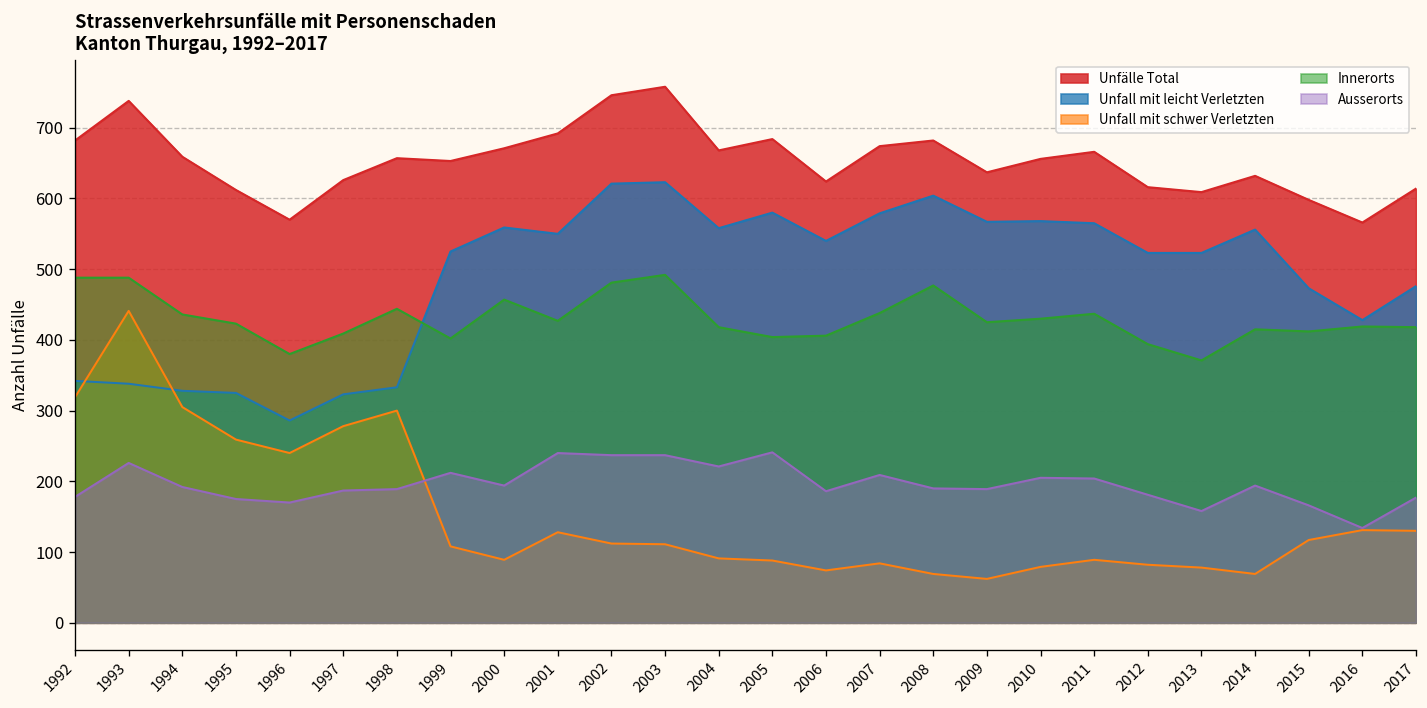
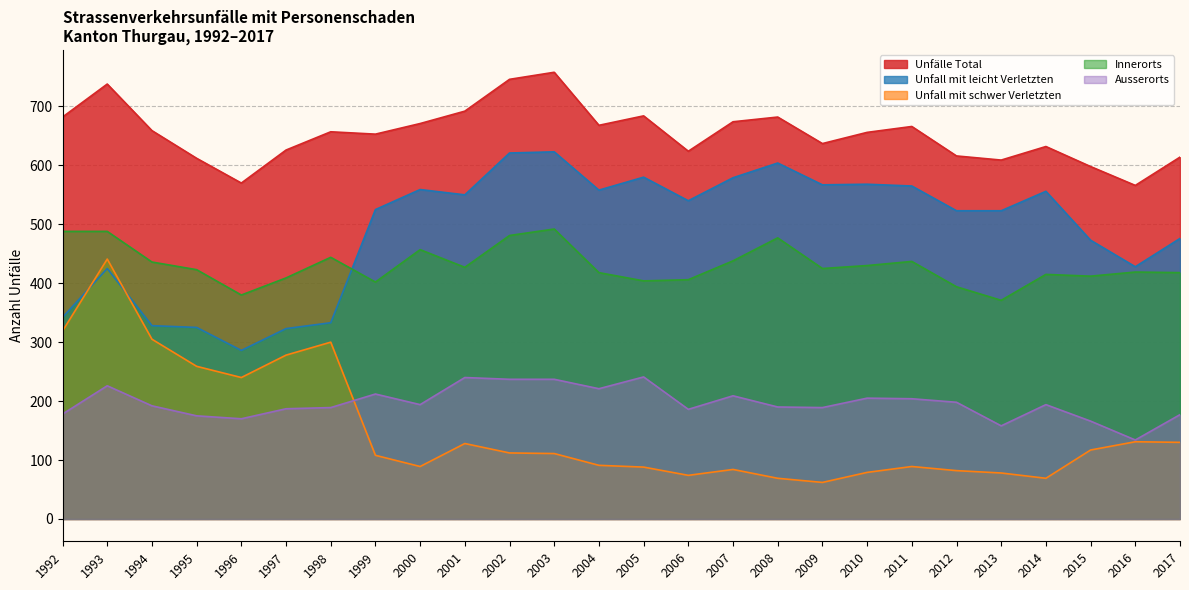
Unfall mit leicht Verletzten, 1993: 340 -> 430
Ausserorts, 2012: 180 -> 200
